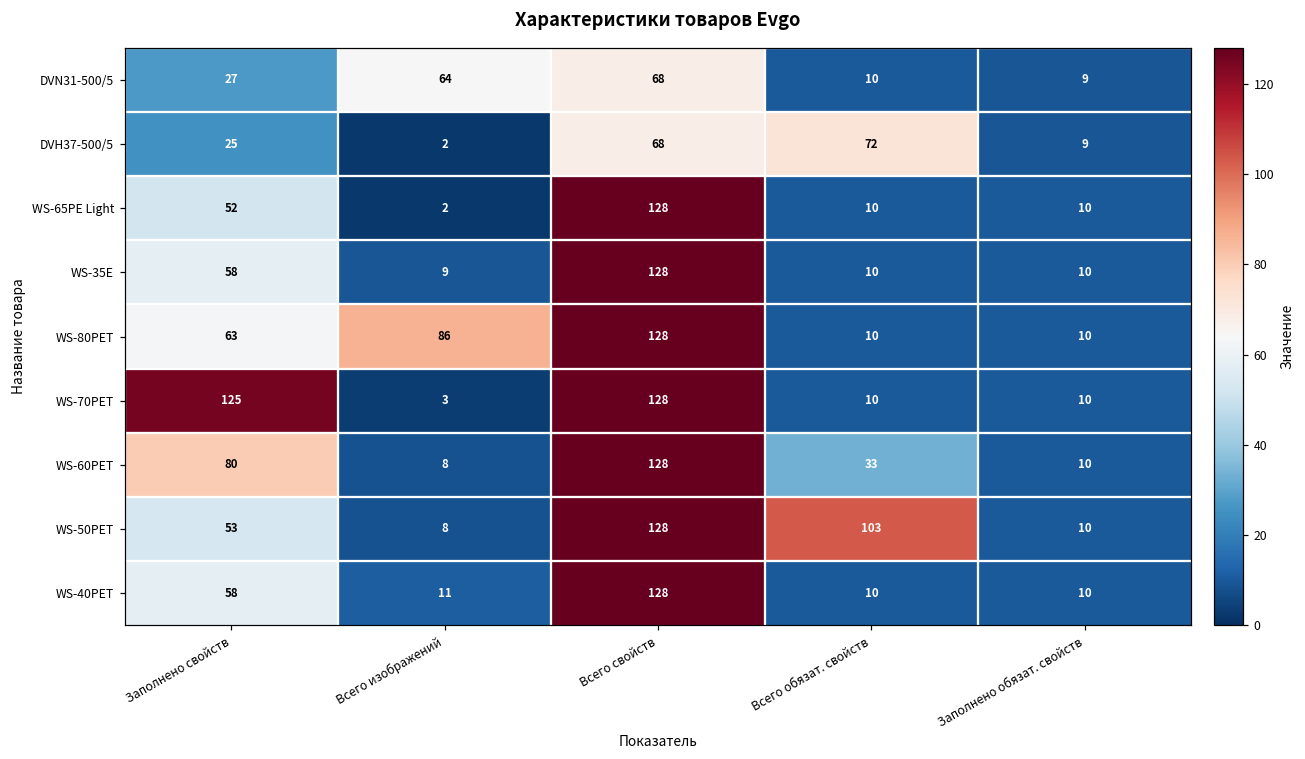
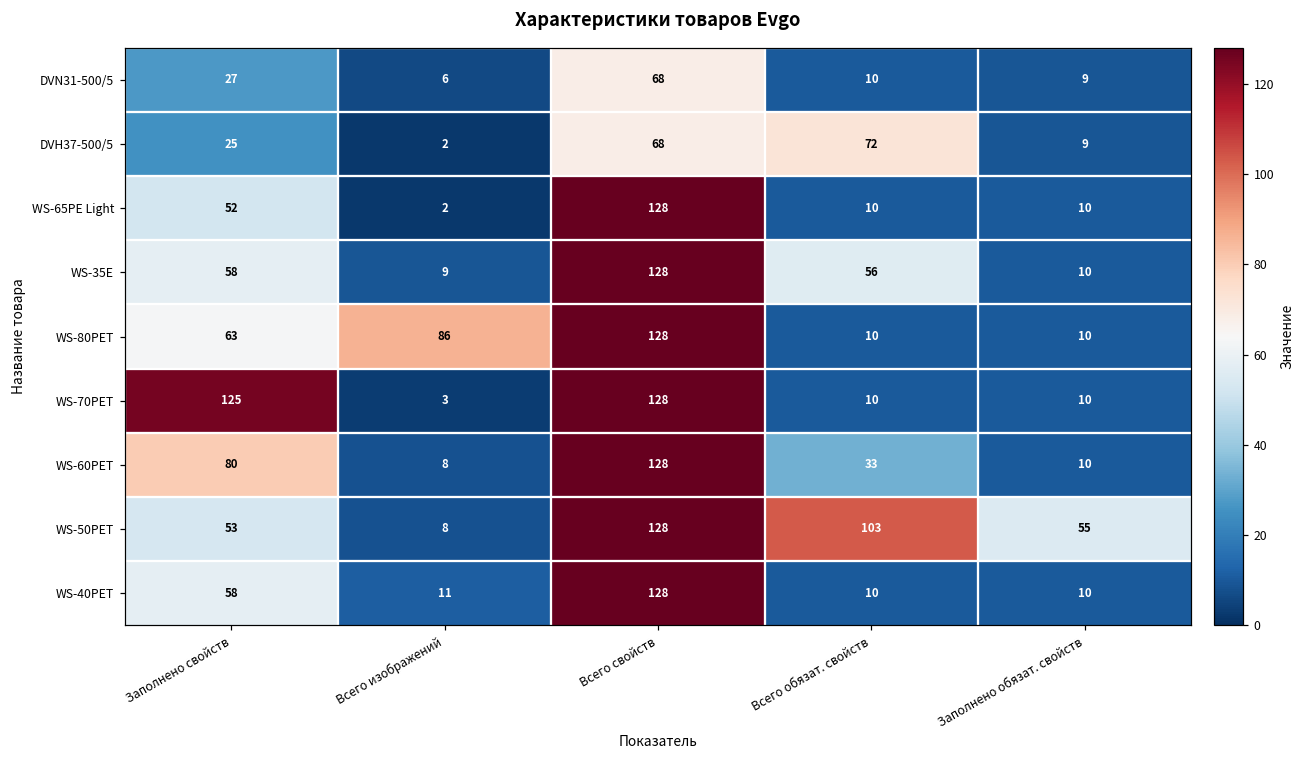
DVN31-500/5, Всего изображений: 64 -> 6
WS-35E, Всего обязат. свойств: 10 -> 56
WS-50PET, Заполнено обязат. свойств: 10 -> 55
